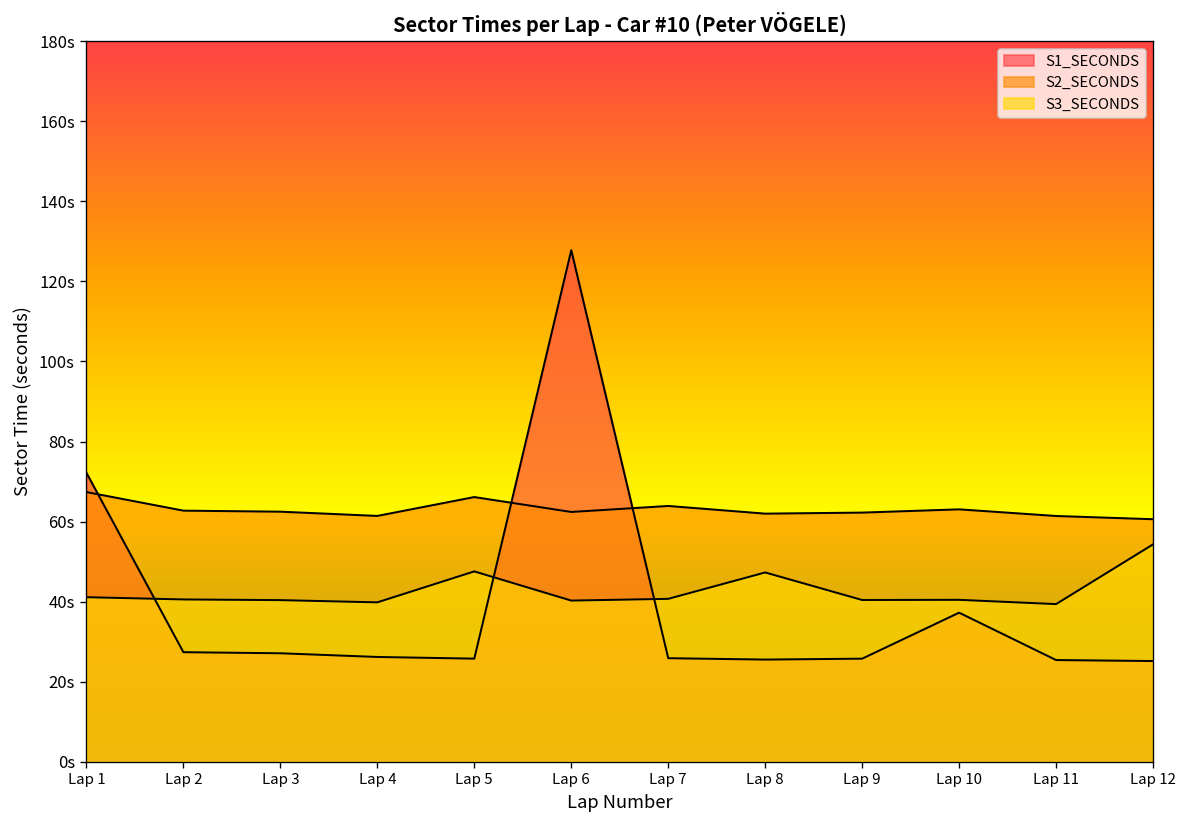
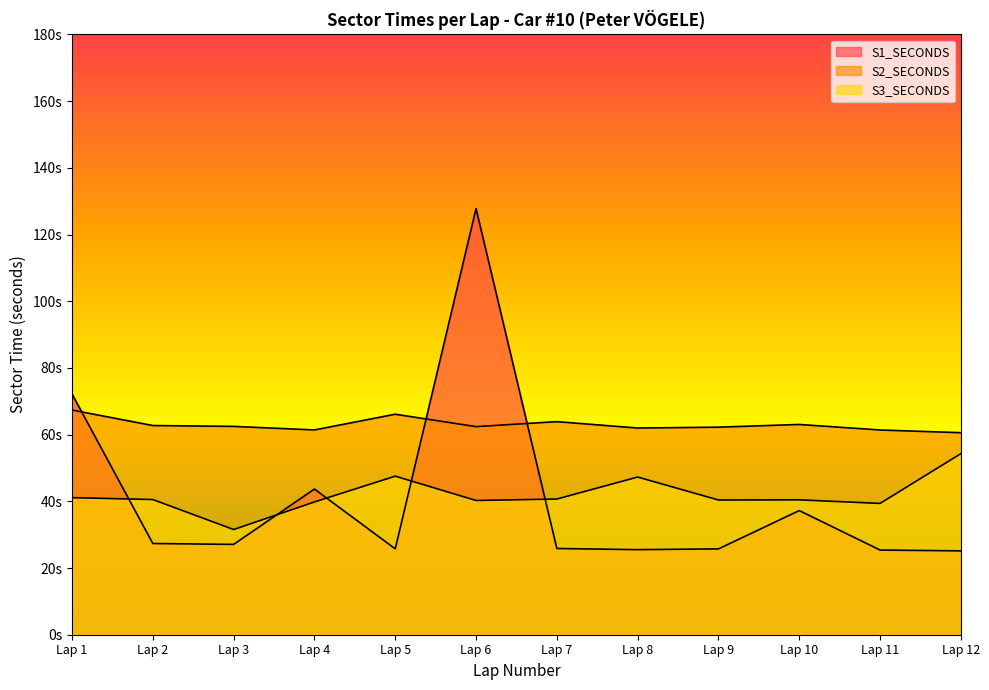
S3_SECONDS, Lap 3: 40s -> 32s
S1_SECONDS, Lap 4: 26s -> 44s
